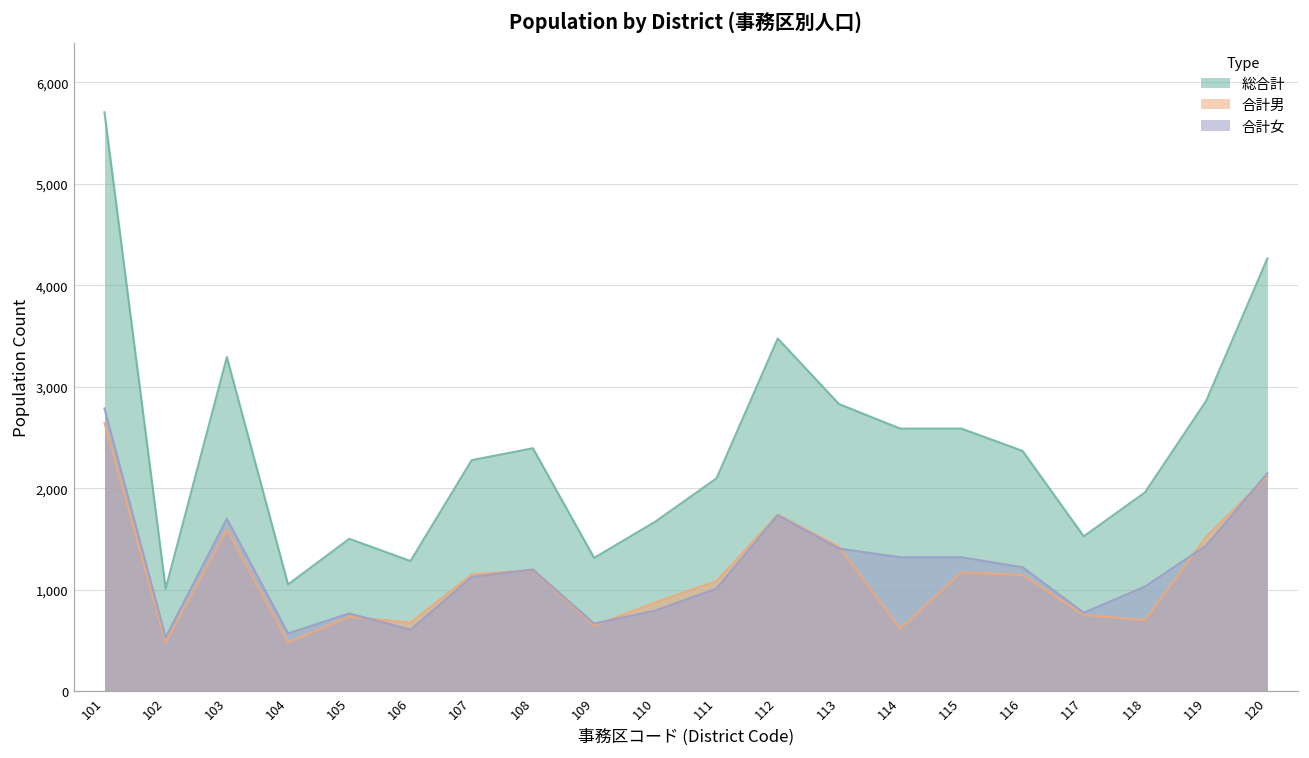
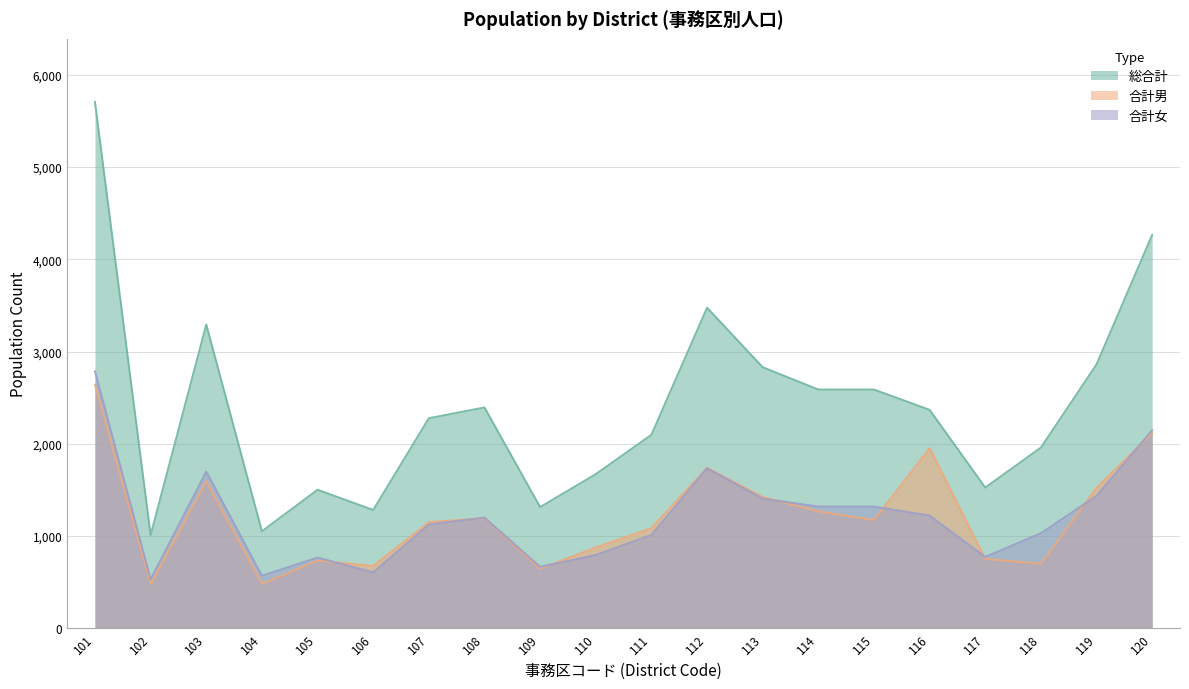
合計男, 114: 600 -> 1,300
合計男, 116: 1,100 -> 2,000
